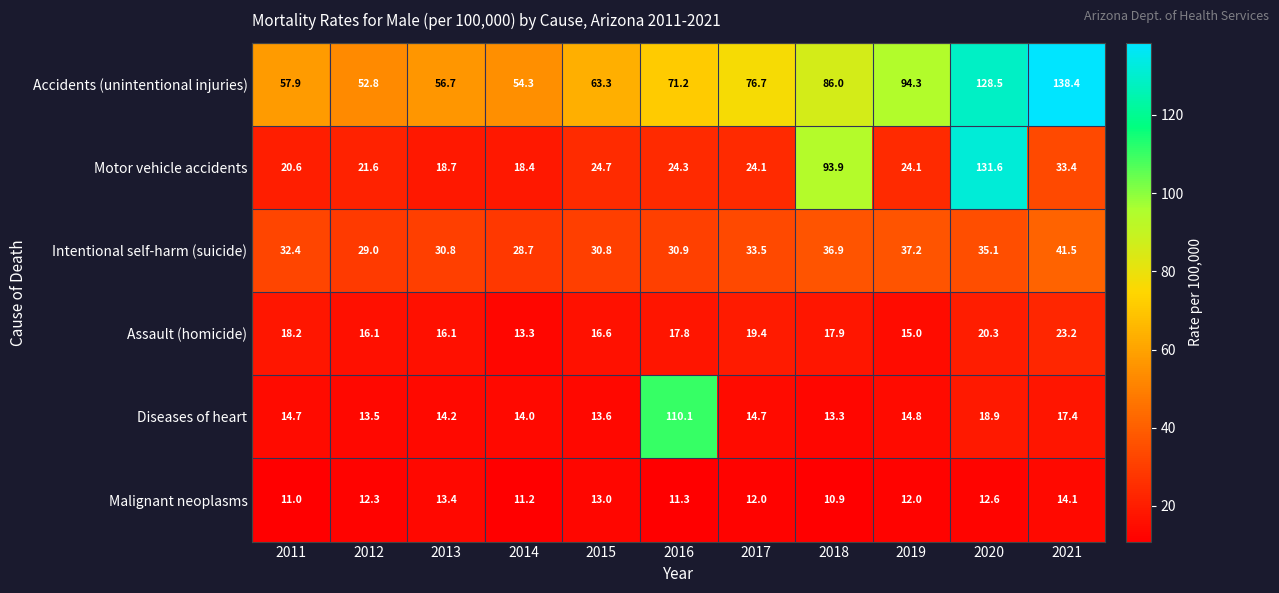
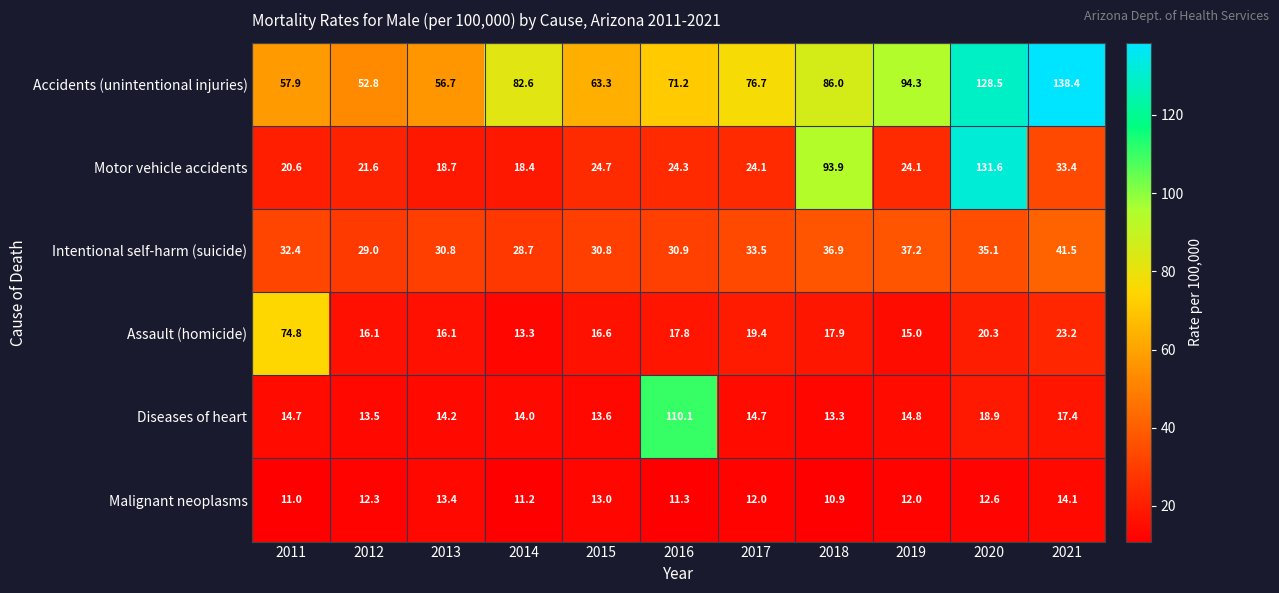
Accidents (unintentional injuries), 2014: 54.3 -> 82.6
Assault (homicide), 2011: 18.2 -> 74.8
